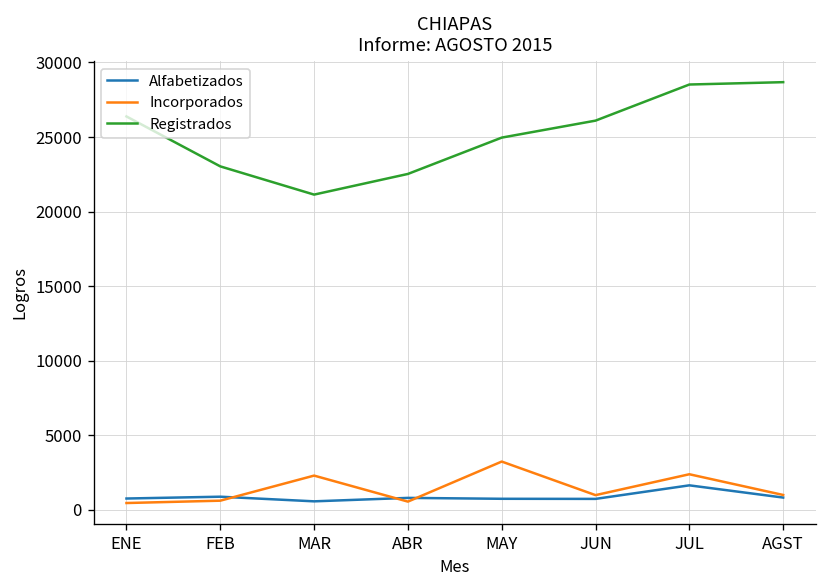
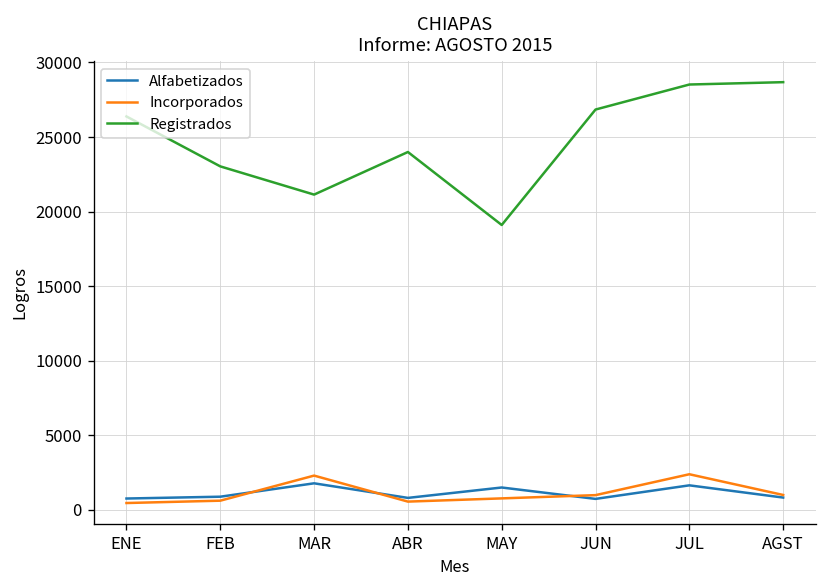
Alfabetizados, MAR: 600 -> 1800
Registrados, ABR: 22500 -> 24000
Alfabetizados, MAY: 700 -> 1500
Incorporados, MAY: 3200 -> 800
Registrados, MAY: 25000 -> 19100
Registrados, JUN: 26100 -> 26800
